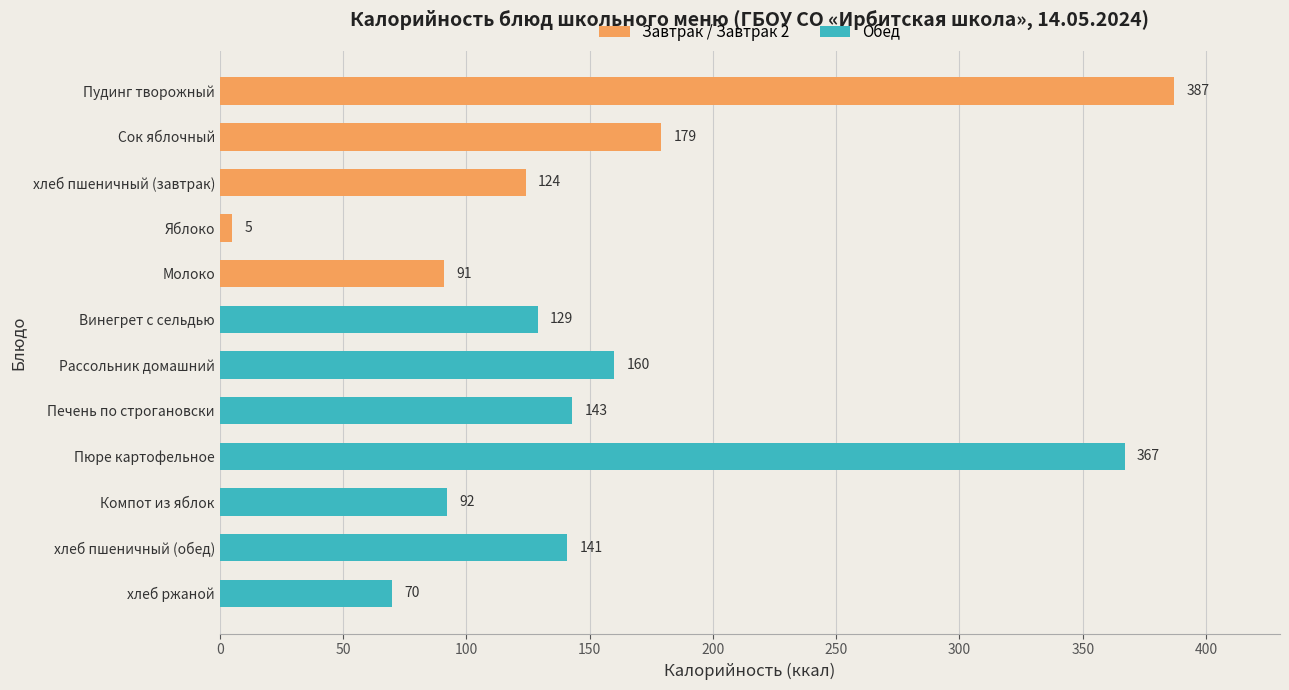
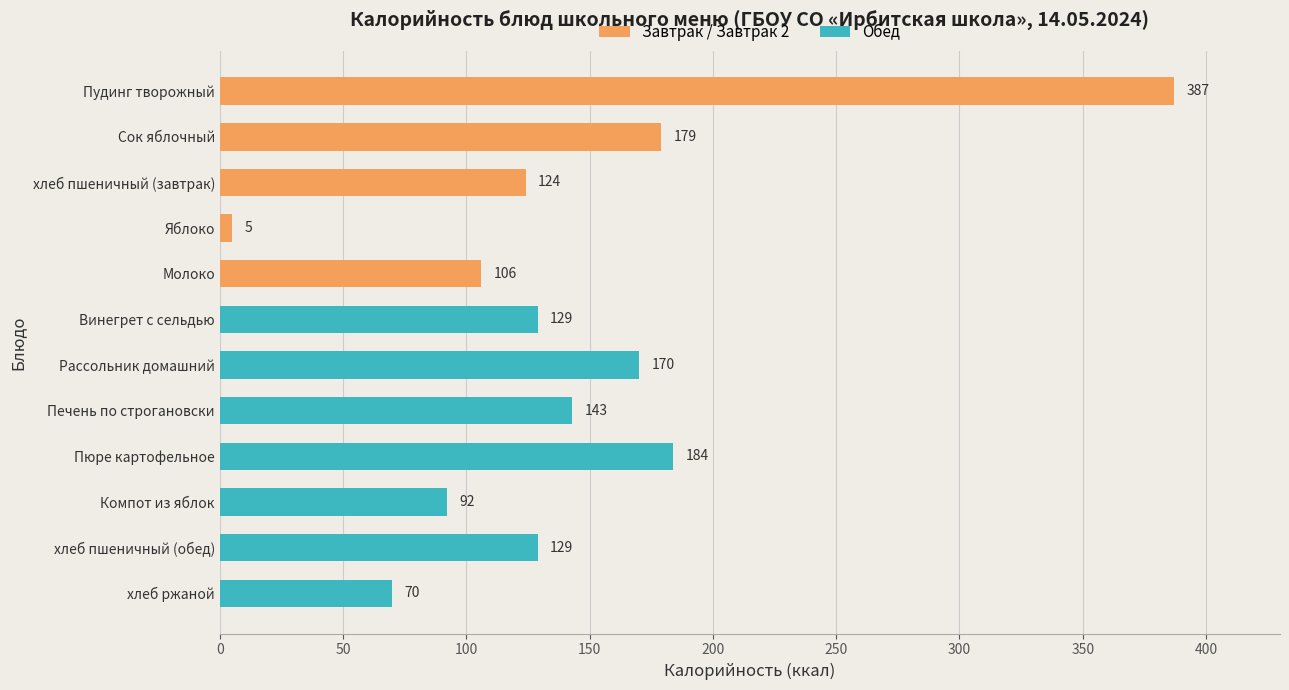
Молоко: 91 -> 106
Рассольник домашний: 160 -> 170
Пюре картофельное: 367 -> 184
хлеб пшеничный (обед): 141 -> 129
